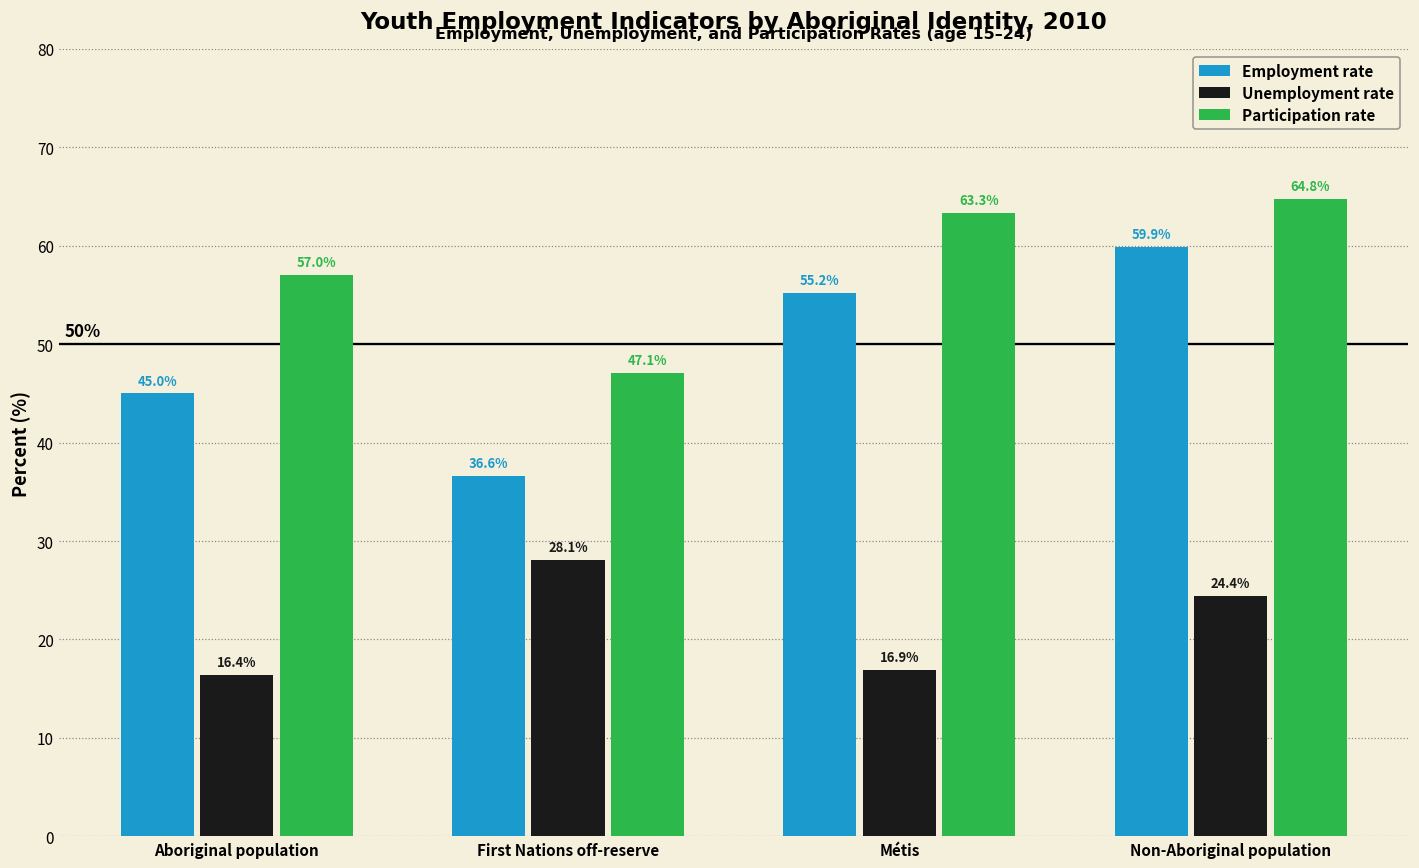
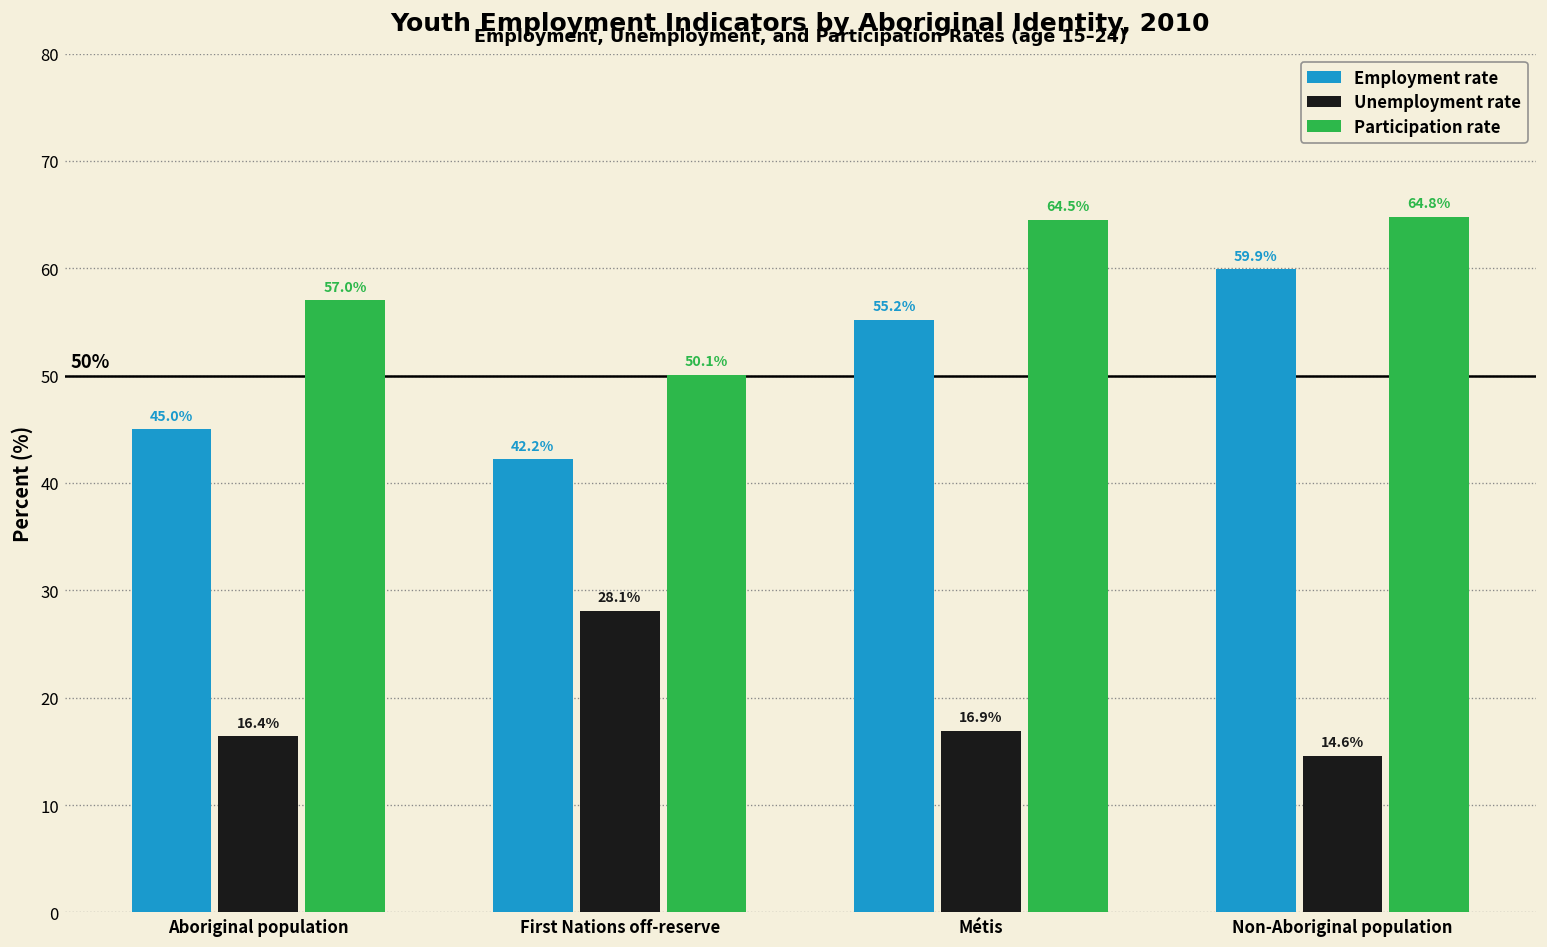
Employment rate, First Nations off-reserve: 36.6% -> 42.2%
Participation rate, First Nations off-reserve: 47.1% -> 50.1%
Participation rate, Métis: 63.3% -> 64.5%
Unemployment rate, Non-Aboriginal population: 24.4% -> 14.6%
